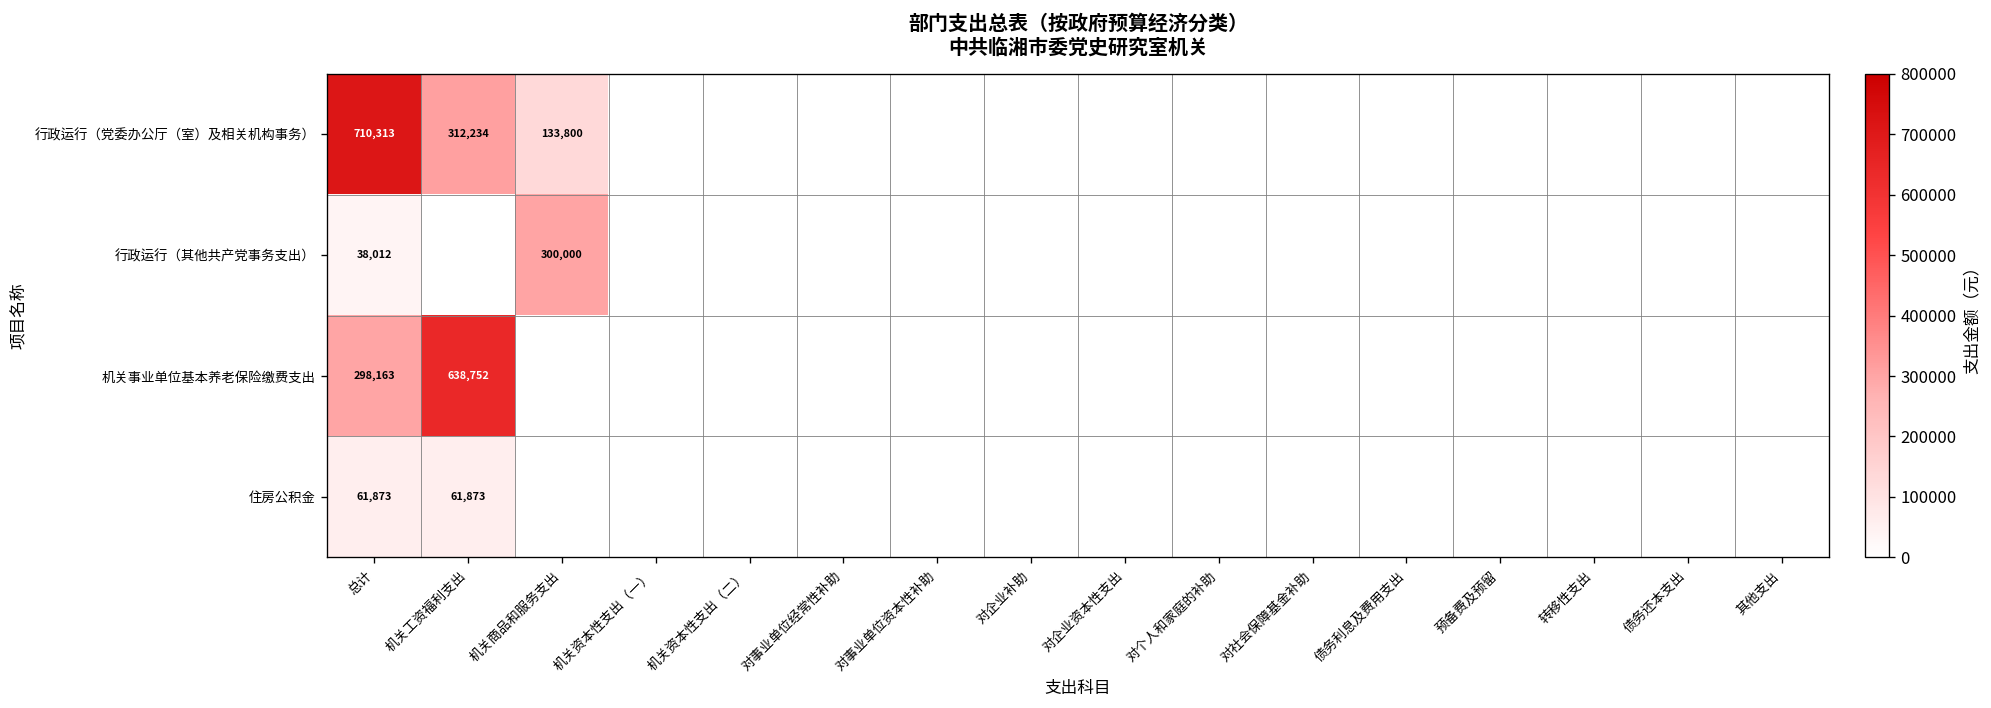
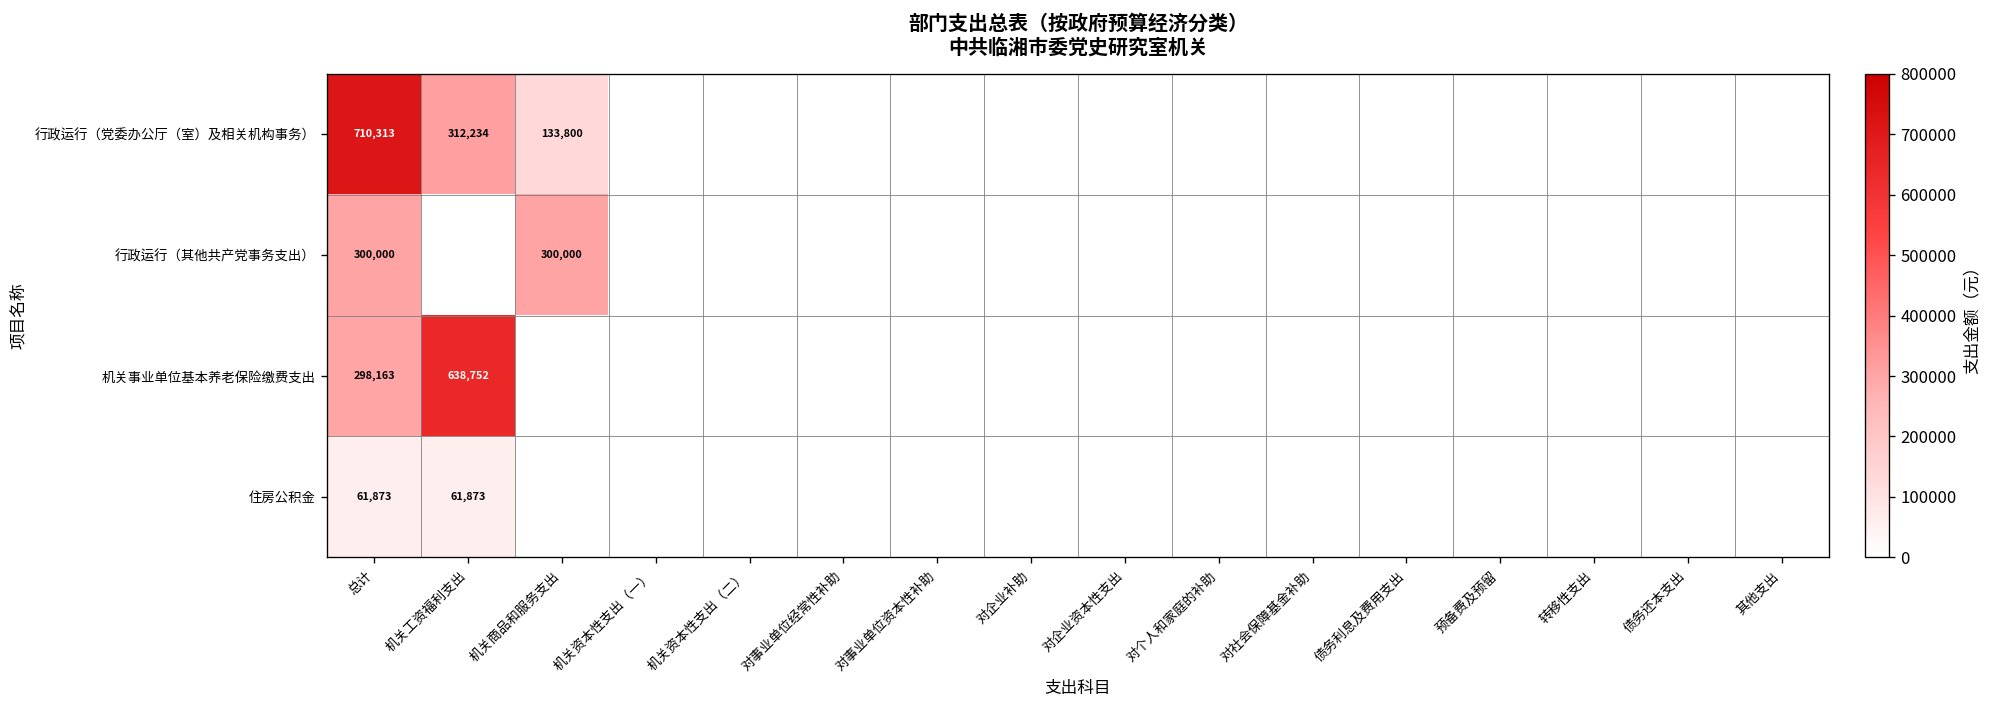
行政运行（其他共产党事务支出）, 总计: 38,012 -> 300,000
